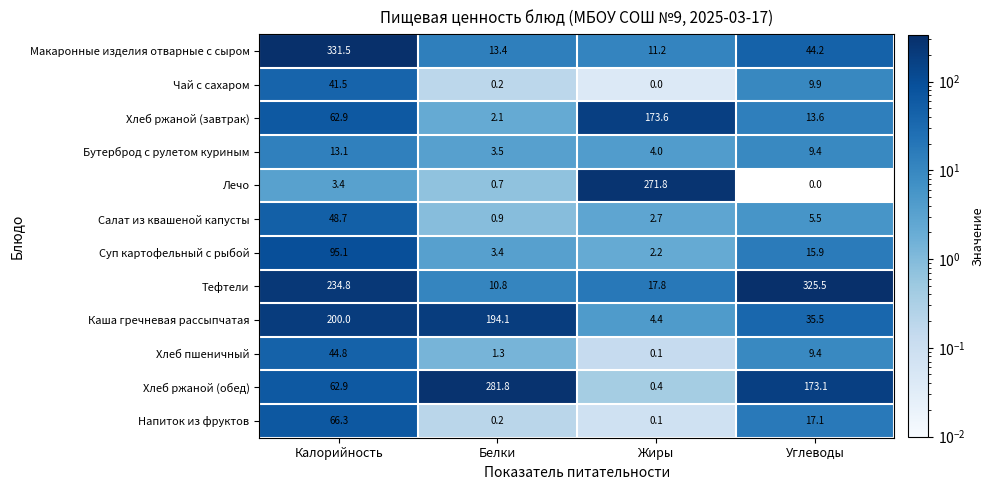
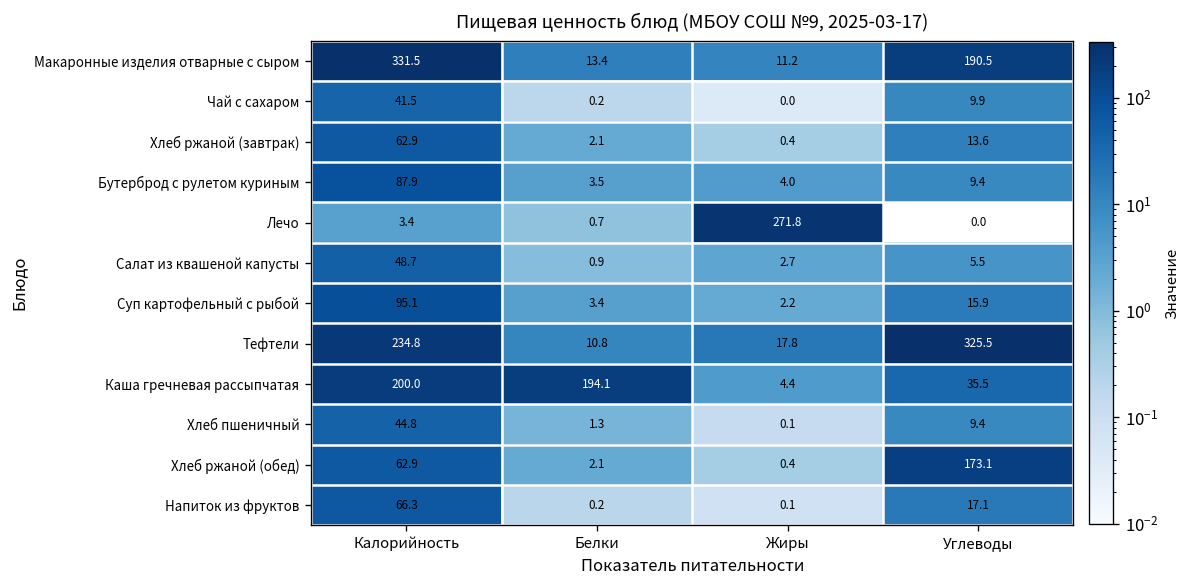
Макаронные изделия отварные с сыром, Углеводы: 44.2 -> 190.5
Хлеб ржаной (завтрак), Жиры: 173.6 -> 0.4
Бутерброд с рулетом куриным, Калорийность: 13.1 -> 87.9
Хлеб ржаной (обед), Белки: 281.8 -> 2.1
